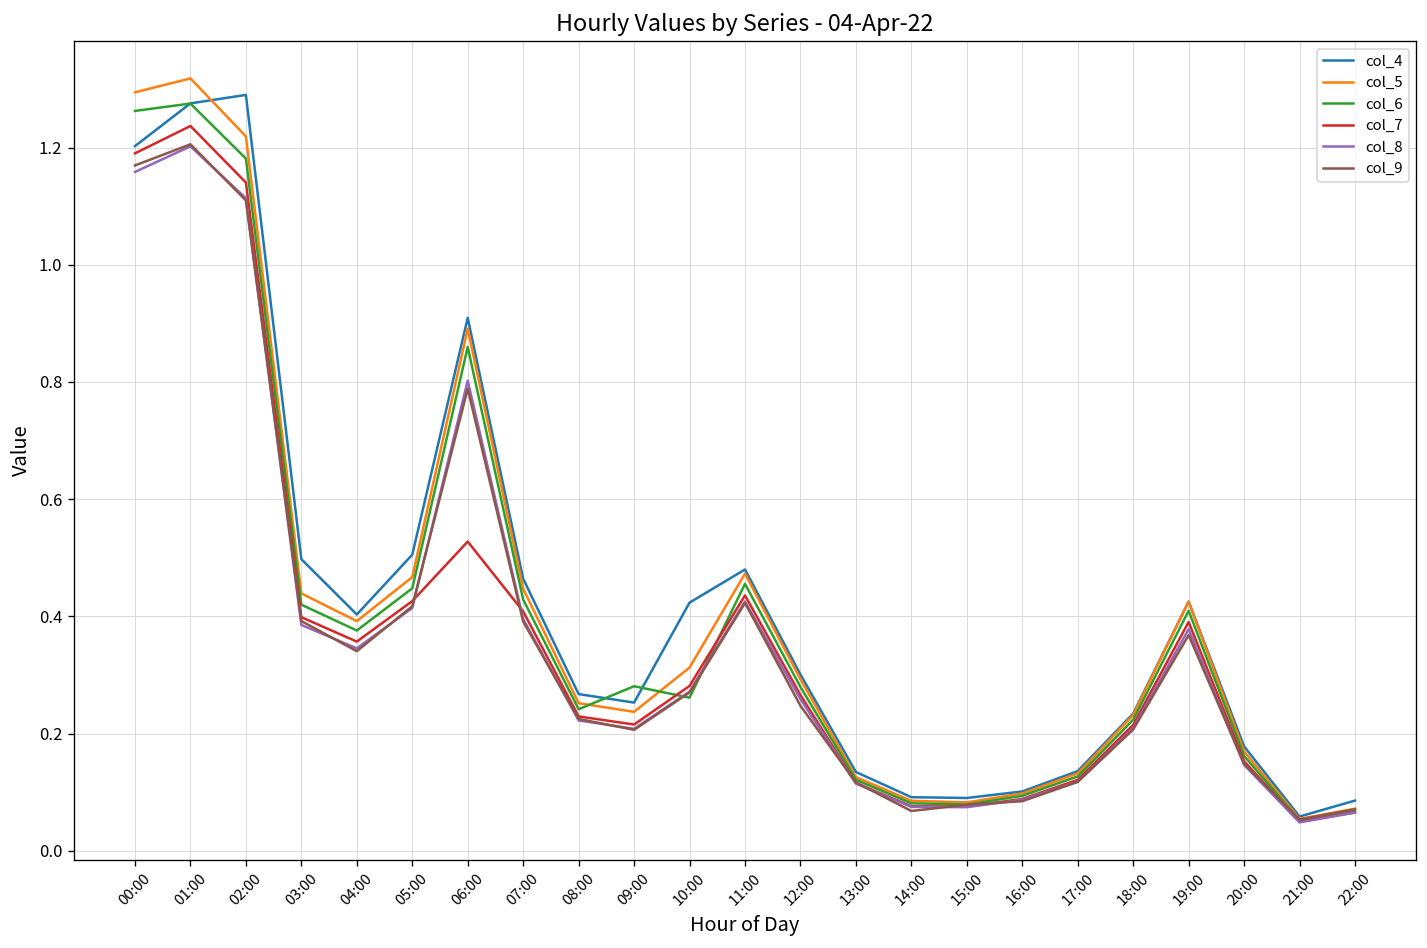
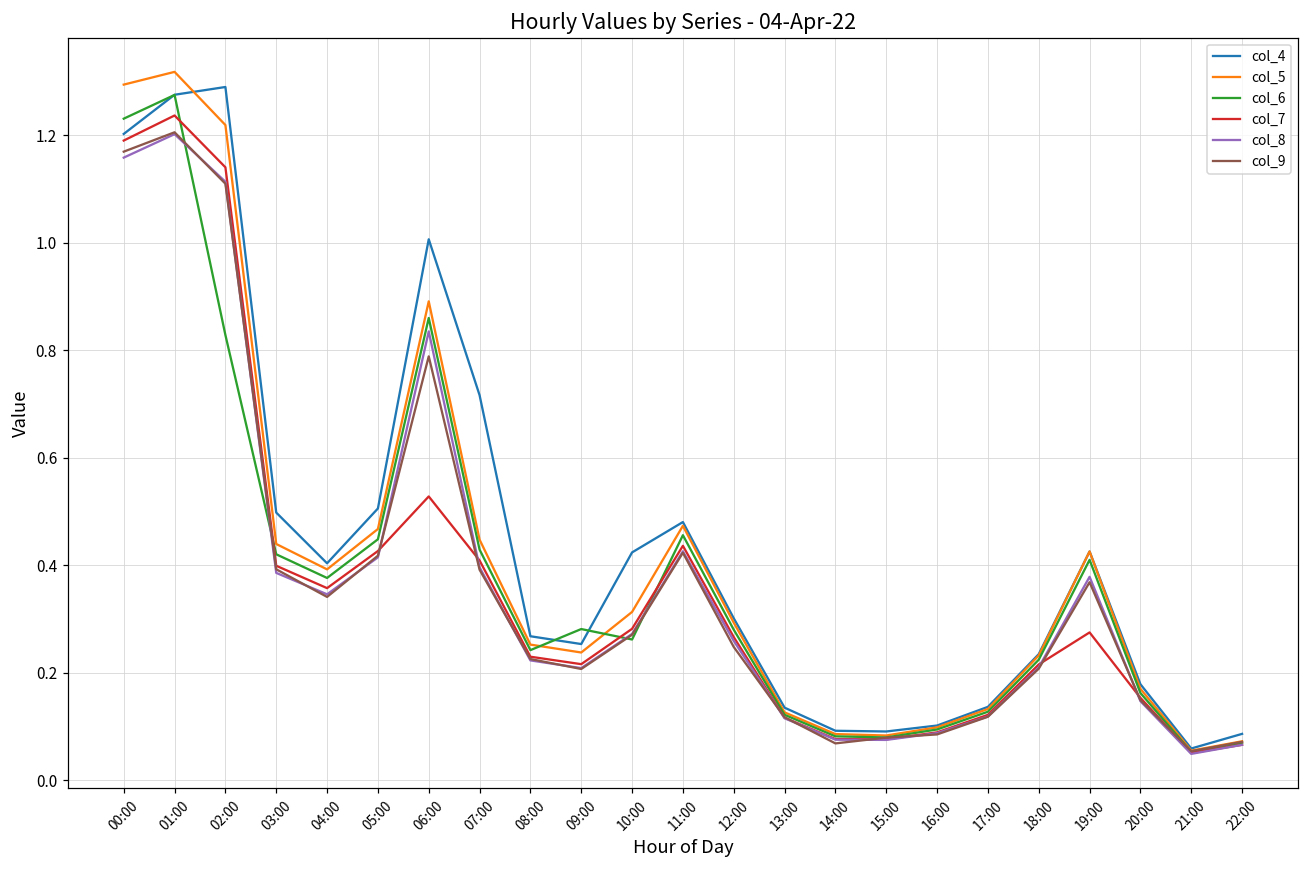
col_6, 00:00: 1.26 -> 1.23
col_6, 02:00: 1.18 -> 0.83
col_4, 06:00: 0.91 -> 1.01
col_8, 06:00: 0.80 -> 0.83
col_4, 07:00: 0.46 -> 0.72
col_7, 19:00: 0.39 -> 0.27
